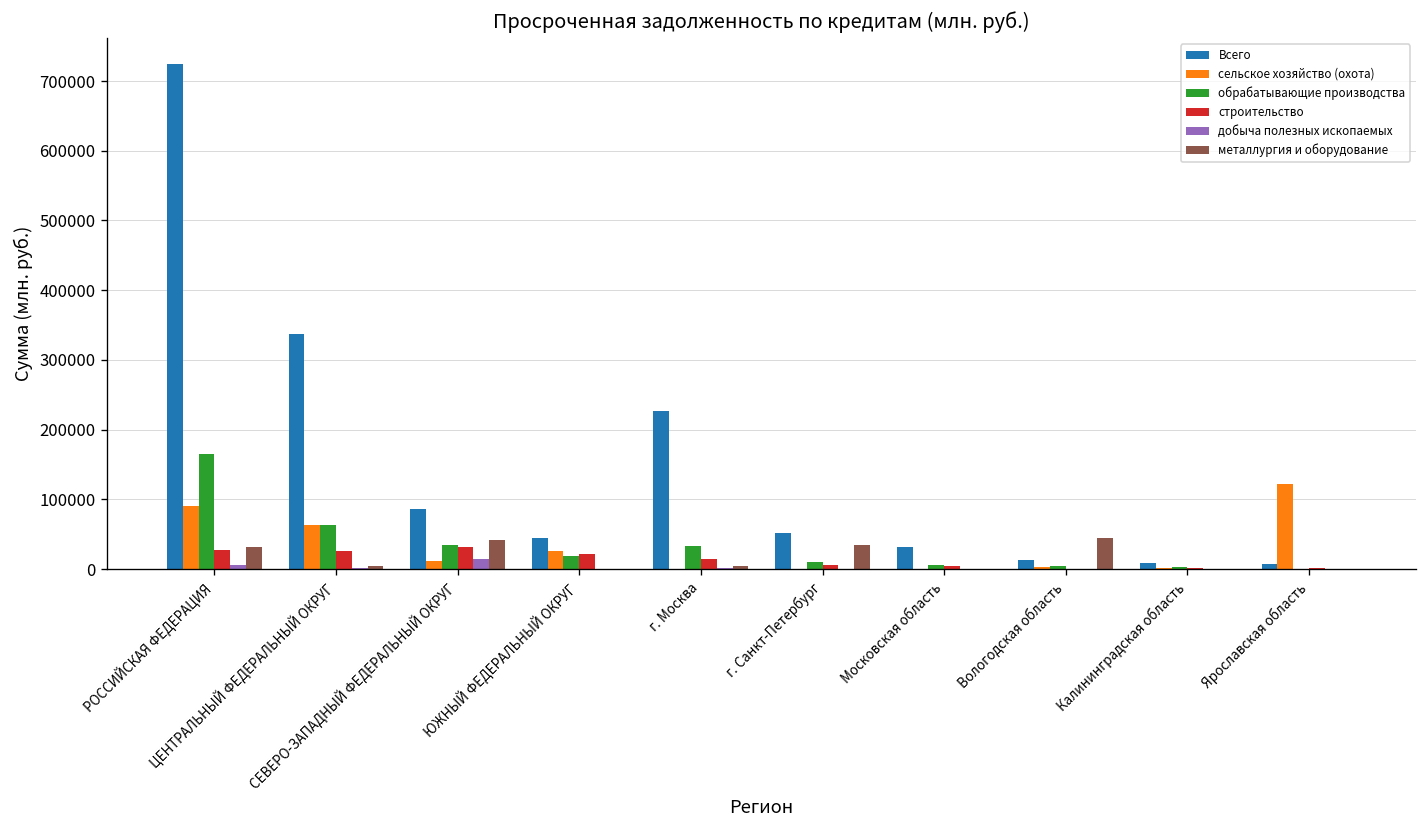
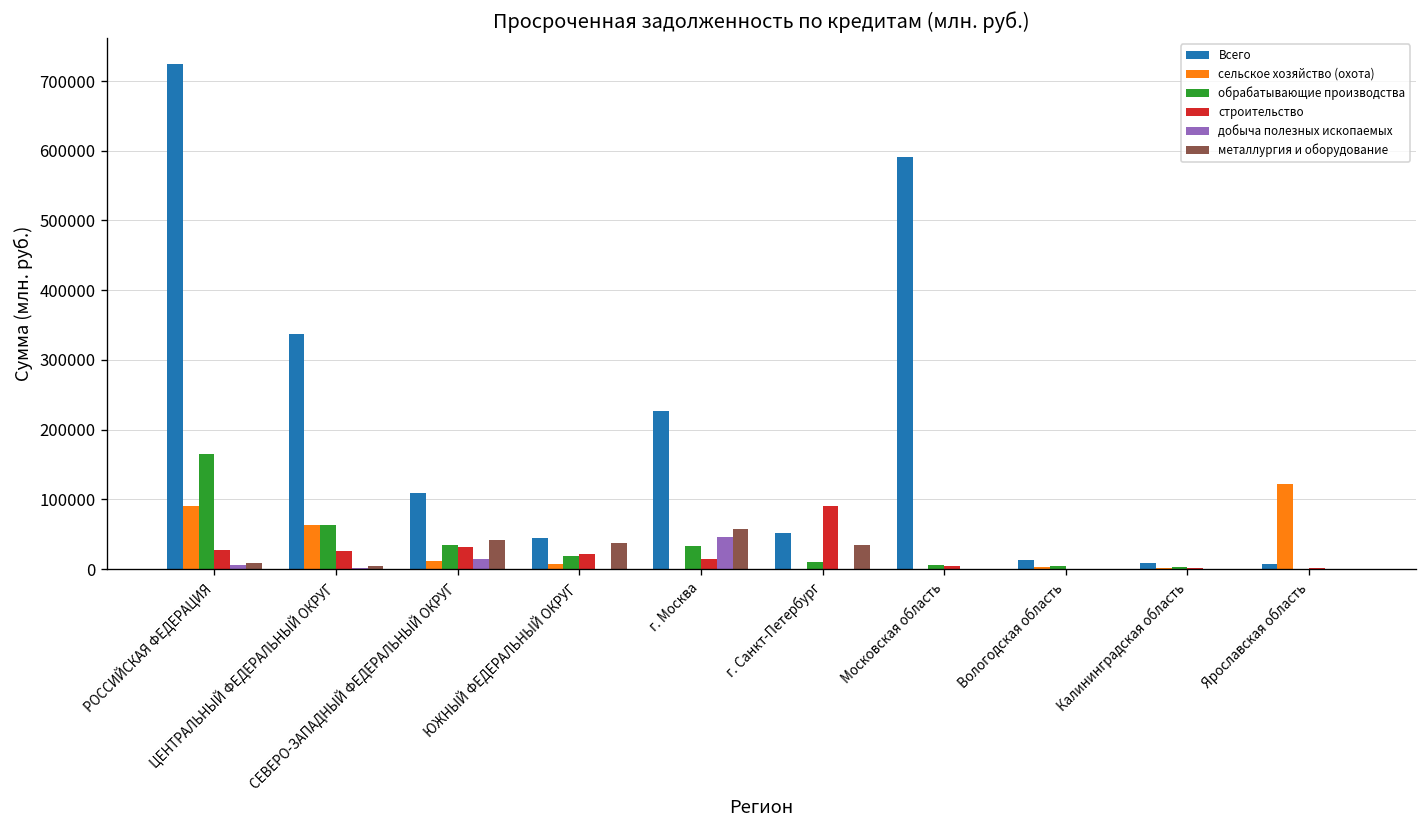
металлургия и оборудование, РОССИЙСКАЯ ФЕДЕРАЦИЯ: 30000 -> 10000
Всего, СЕВЕРО-ЗАПАДНЫЙ ФЕДЕРАЛЬНЫЙ ОКРУГ: 90000 -> 110000
сельское хозяйство (охота), ЮЖНЫЙ ФЕДЕРАЛЬНЫЙ ОКРУГ: 30000 -> 10000
металлургия и оборудование, ЮЖНЫЙ ФЕДЕРАЛЬНЫЙ ОКРУГ: 0 -> 40000
добыча полезных ископаемых, г. Москва: 0 -> 50000
металлургия и оборудование, г. Москва: 0 -> 60000
строительство, г. Санкт-Петербург: 10000 -> 90000
Всего, Московская область: 30000 -> 590000
металлургия и оборудование, Вологодская область: 50000 -> 0
